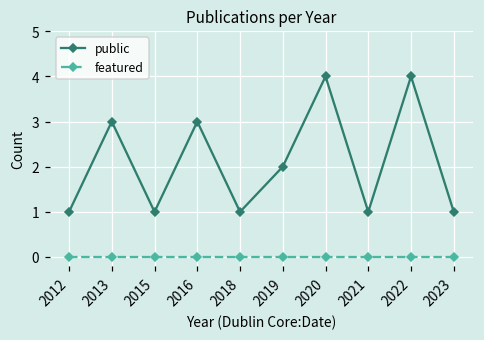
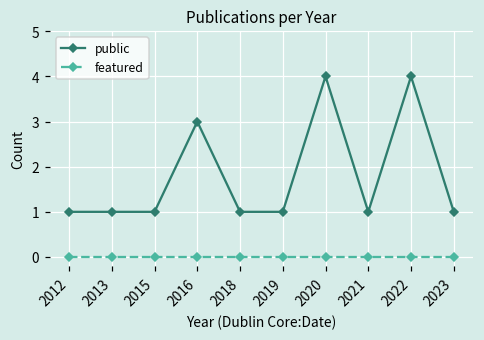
public, 2013: 3 -> 1
public, 2019: 2 -> 1
